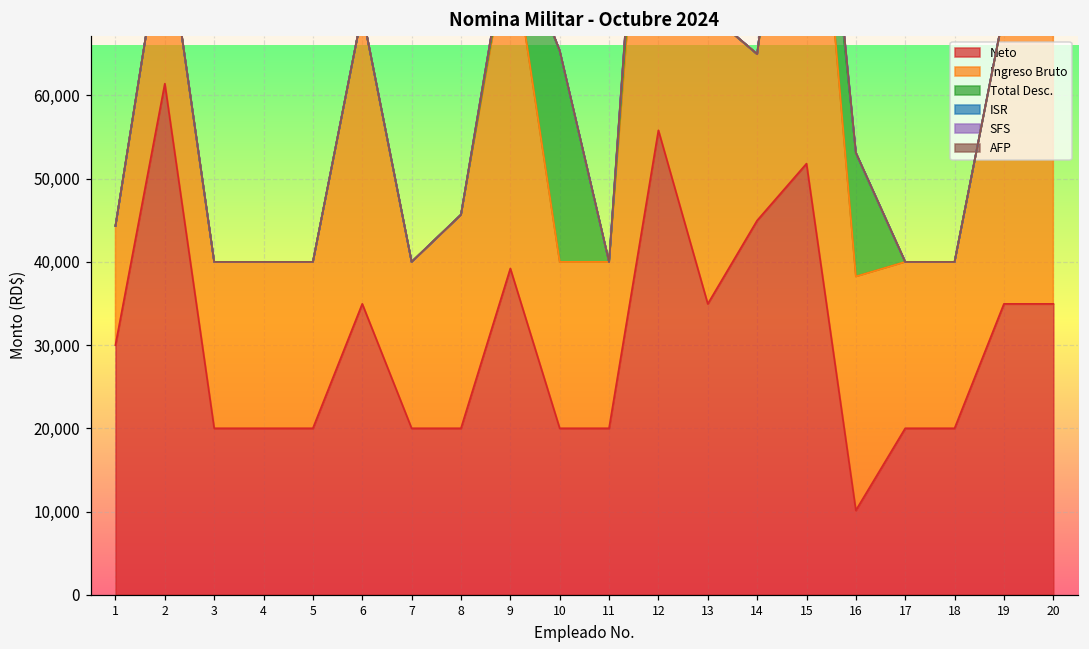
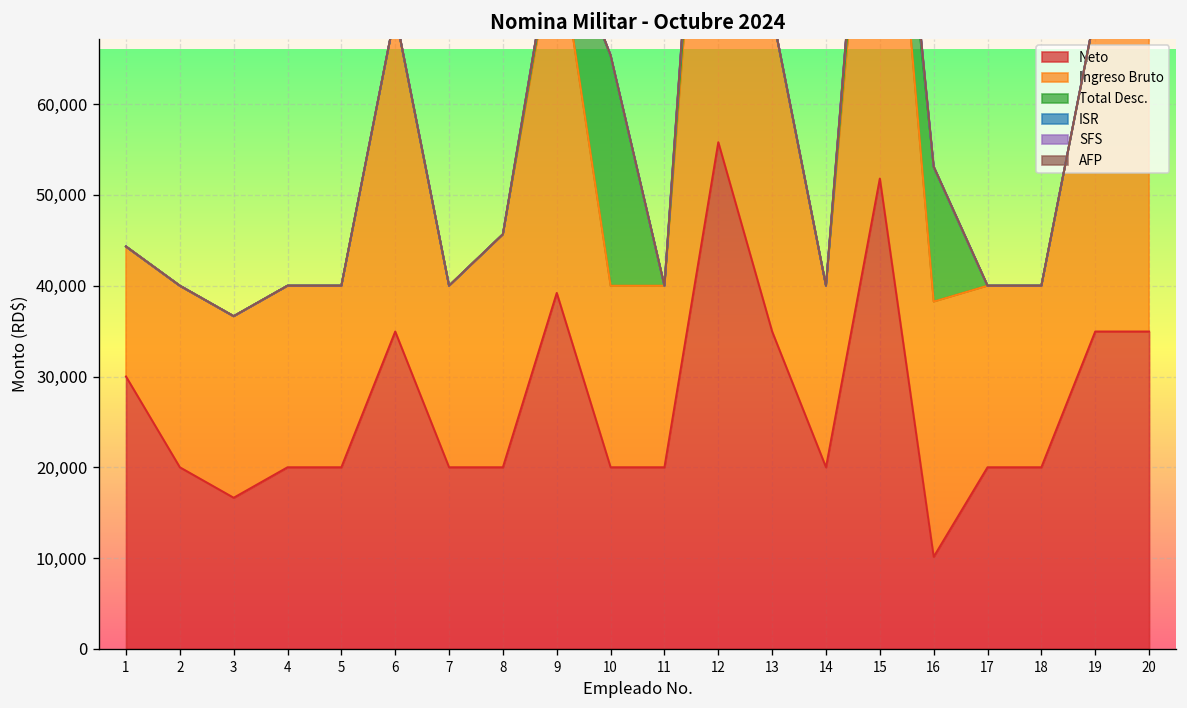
Neto, 2: 61,000 -> 20,000
Neto, 3: 20,000 -> 17,000
Neto, 14: 45,000 -> 20,000
